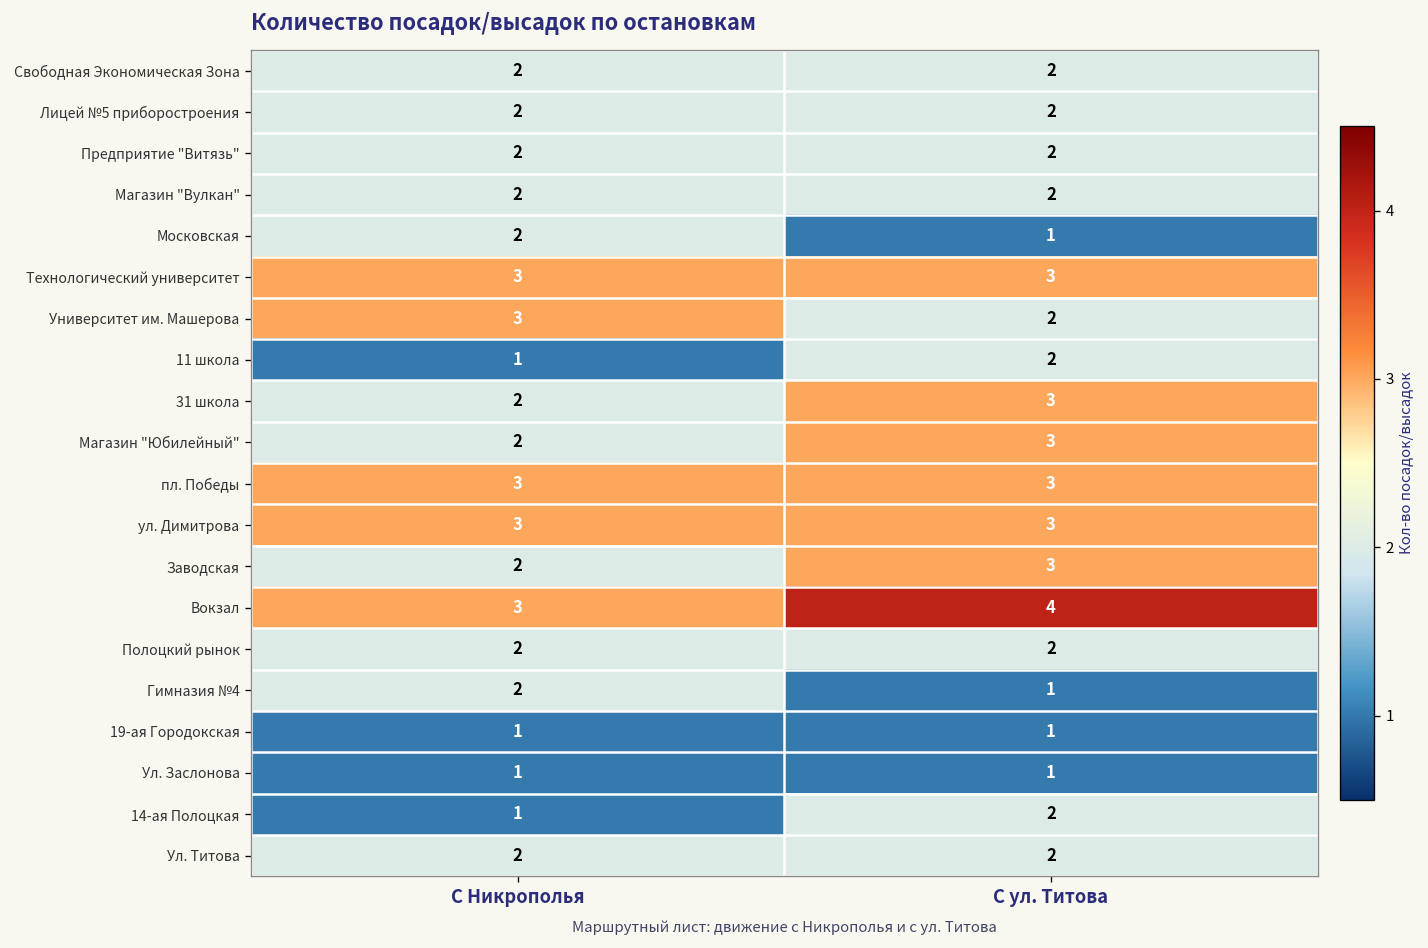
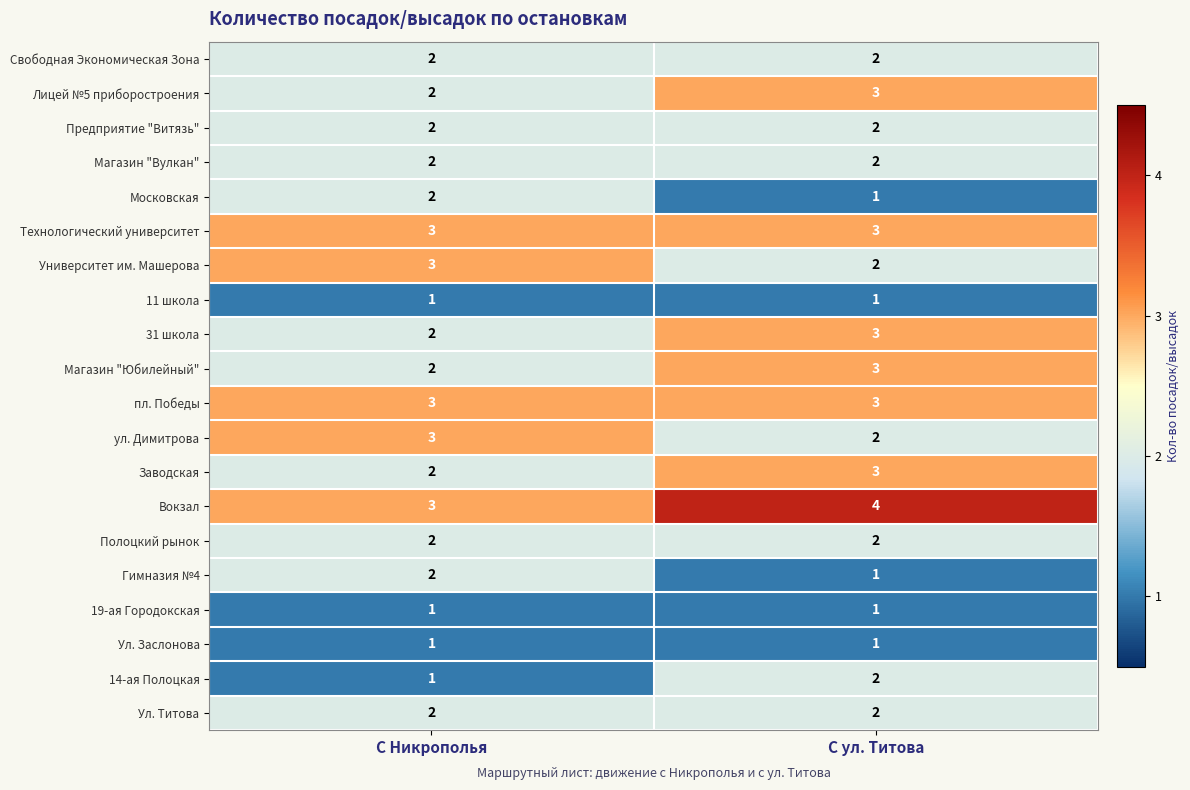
Лицей №5 приборостроения, С ул. Титова: 2 -> 3
11 школа, С ул. Титова: 2 -> 1
ул. Димитрова, С ул. Титова: 3 -> 2
